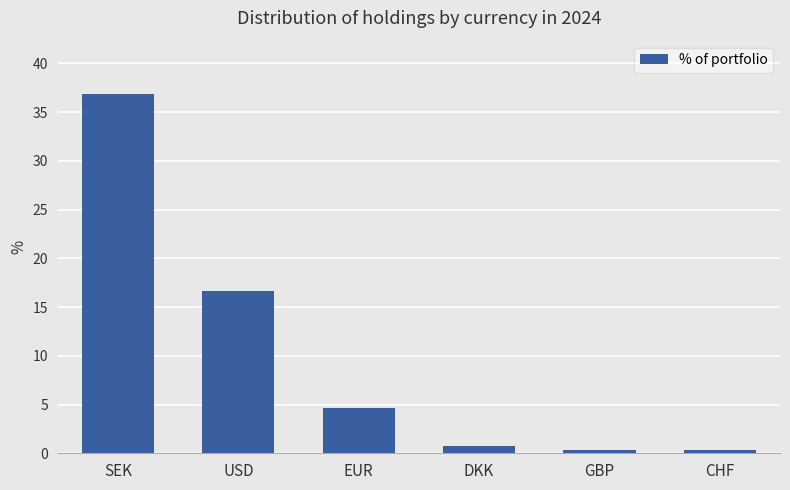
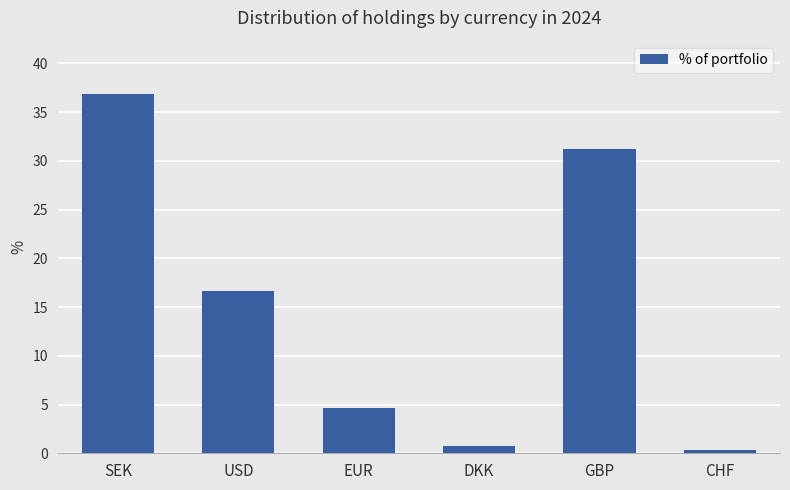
GBP: 0 -> 31
